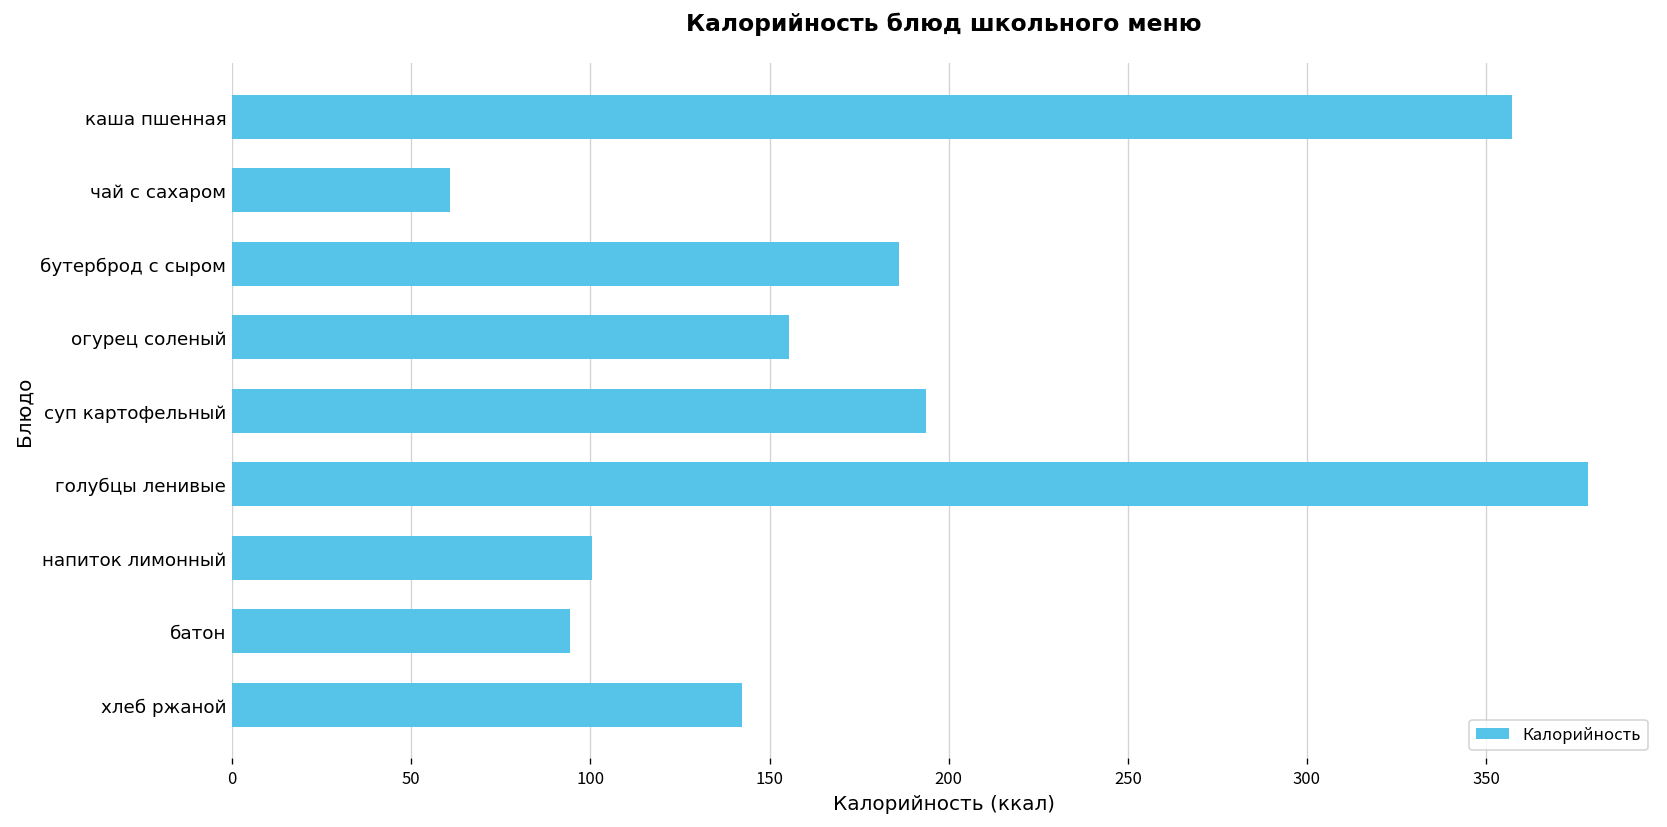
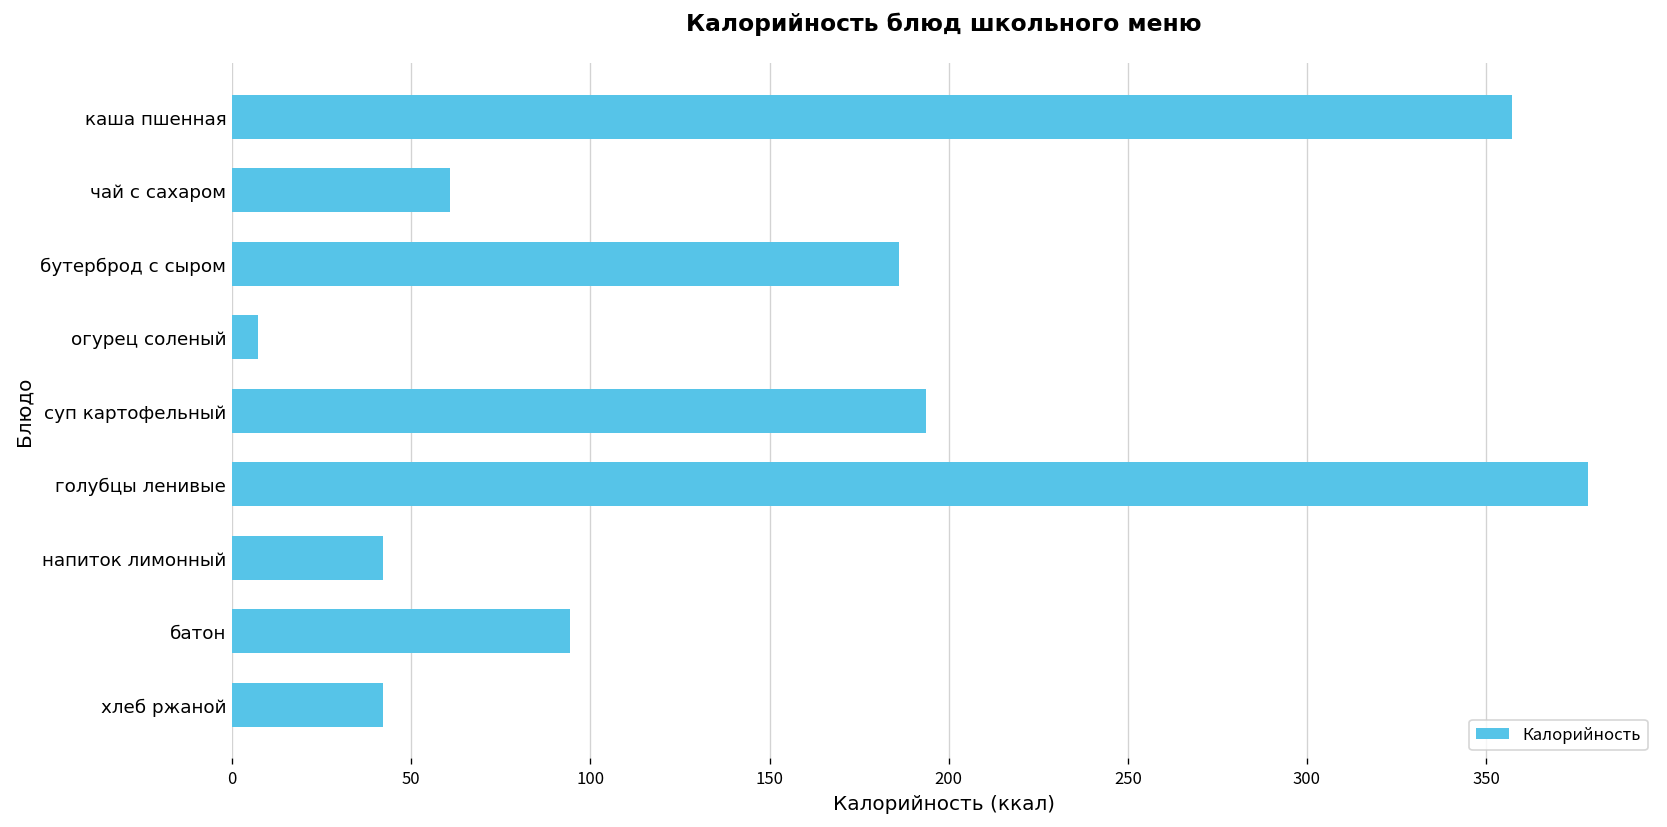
огурец соленый: 155 -> 7
напиток лимонный: 100 -> 42
хлеб ржаной: 142 -> 42
